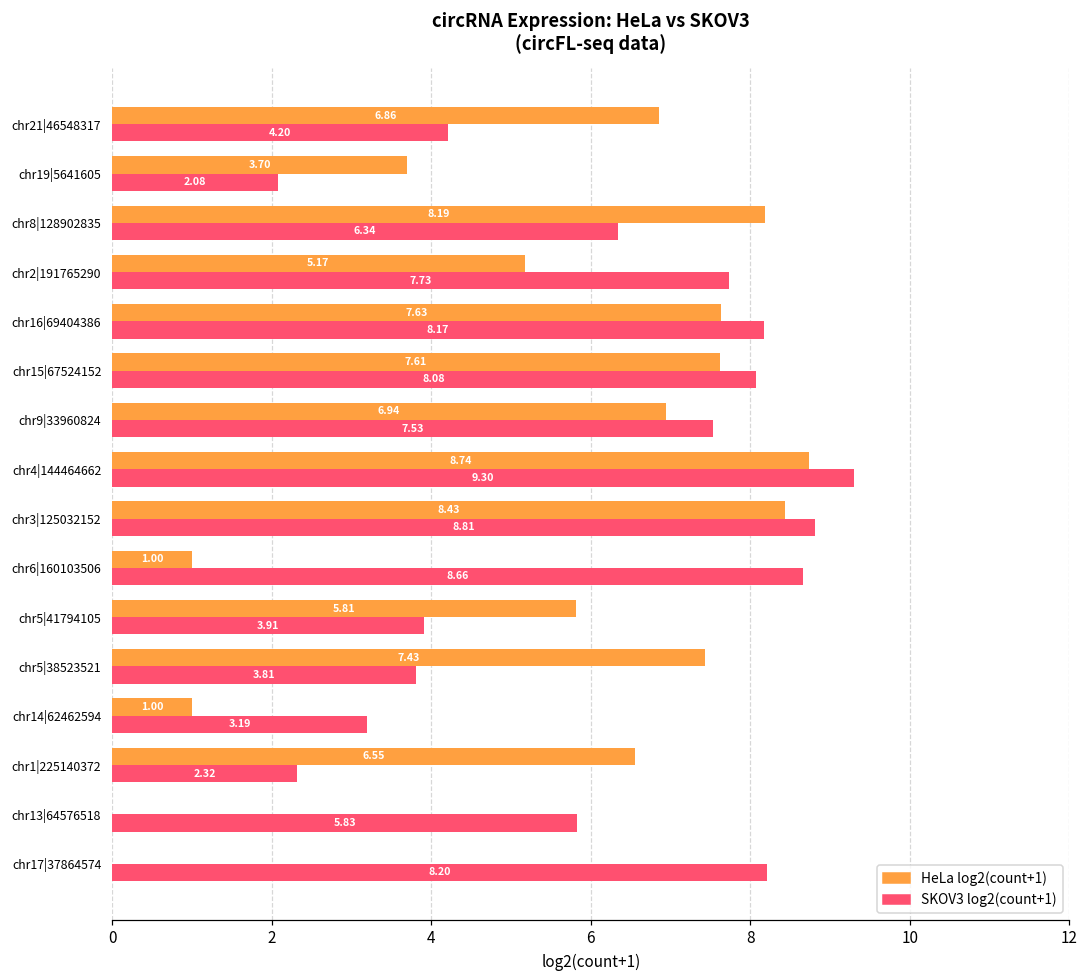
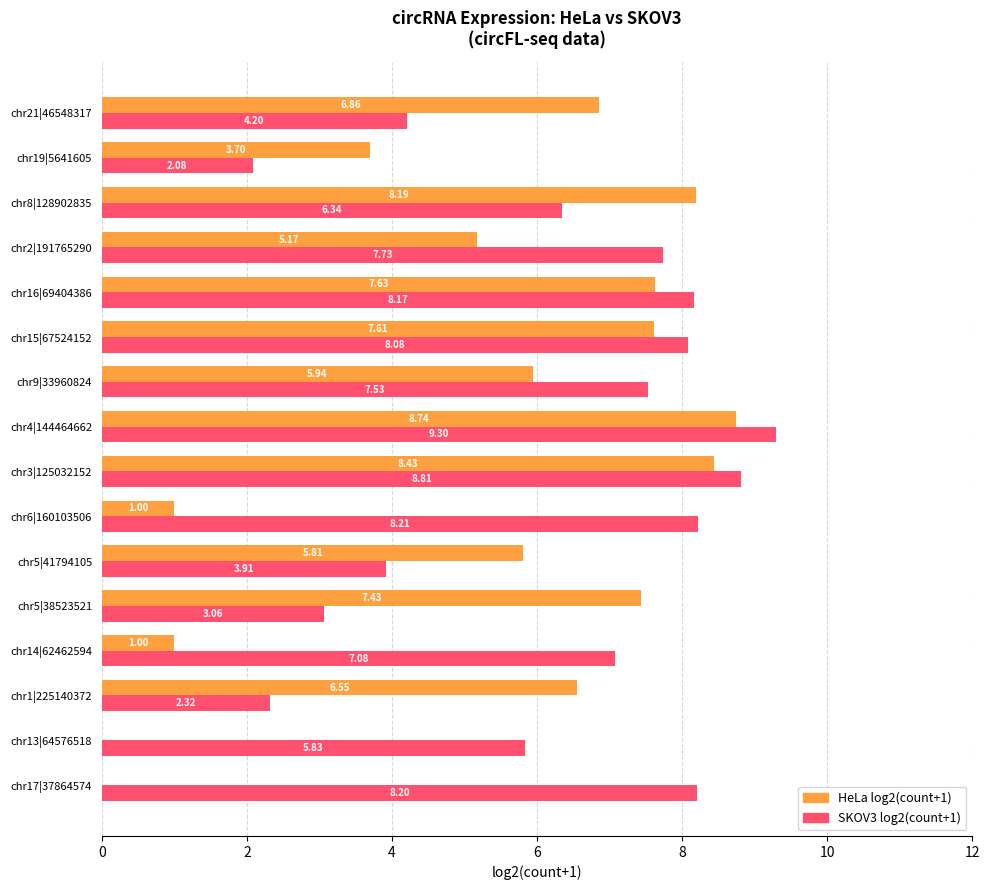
HeLa log2(count+1), chr9|33960824: 6.94 -> 5.94
SKOV3 log2(count+1), chr6|160103506: 8.66 -> 8.21
SKOV3 log2(count+1), chr5|38523521: 3.81 -> 3.06
SKOV3 log2(count+1), chr14|62462594: 3.19 -> 7.08
